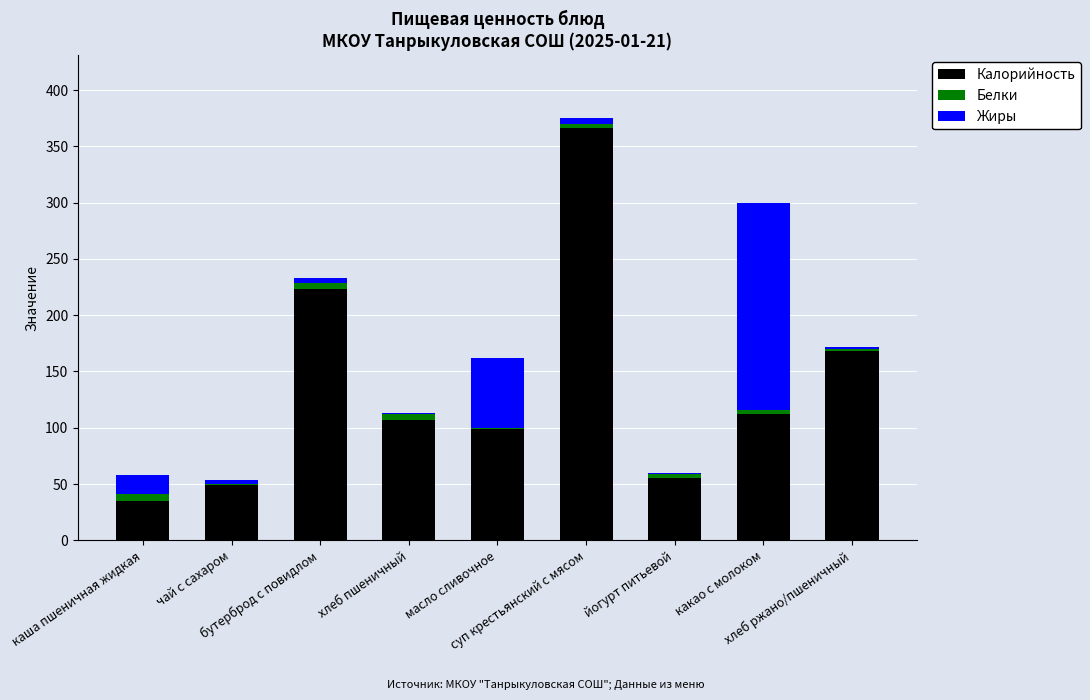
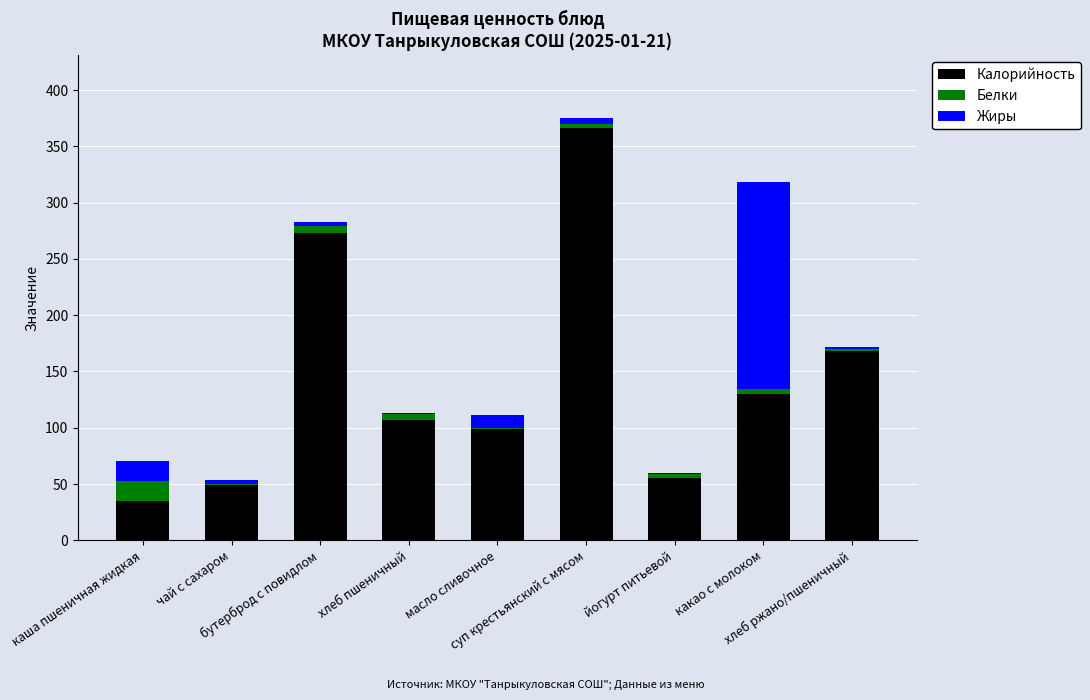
Белки, каша пшеничная жидкая: 6 -> 18
Калорийность, бутерброд с повидлом: 223 -> 273
Жиры, масло сливочное: 62 -> 11
Калорийность, какао с молоком: 112 -> 130
